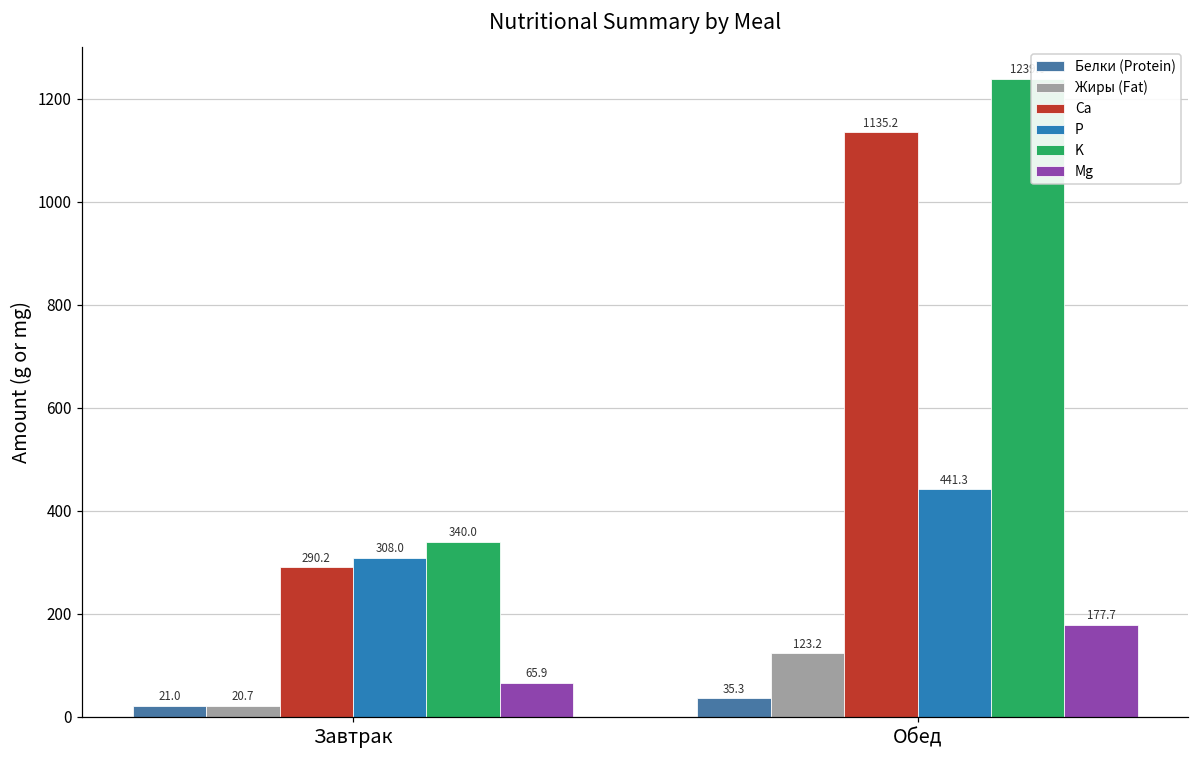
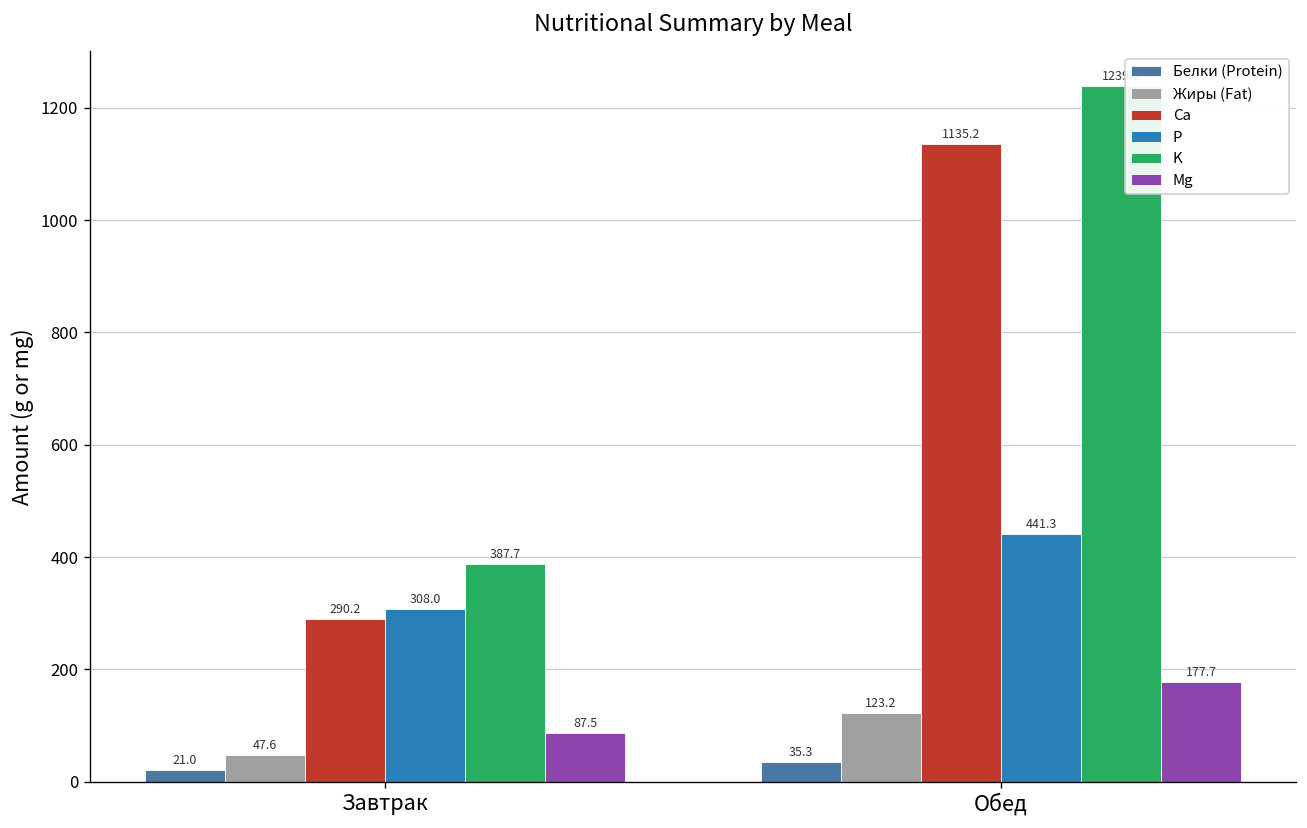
Жиры (Fat), Завтрак: 20.7 -> 47.6
K, Завтрак: 340.0 -> 387.7
Mg, Завтрак: 65.9 -> 87.5
